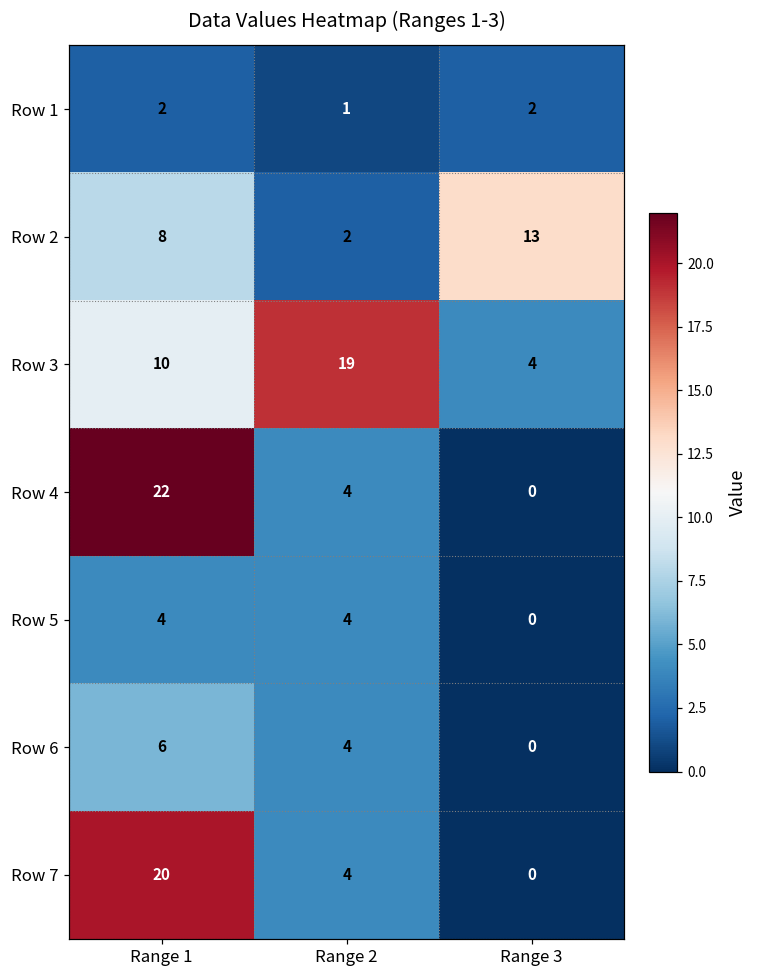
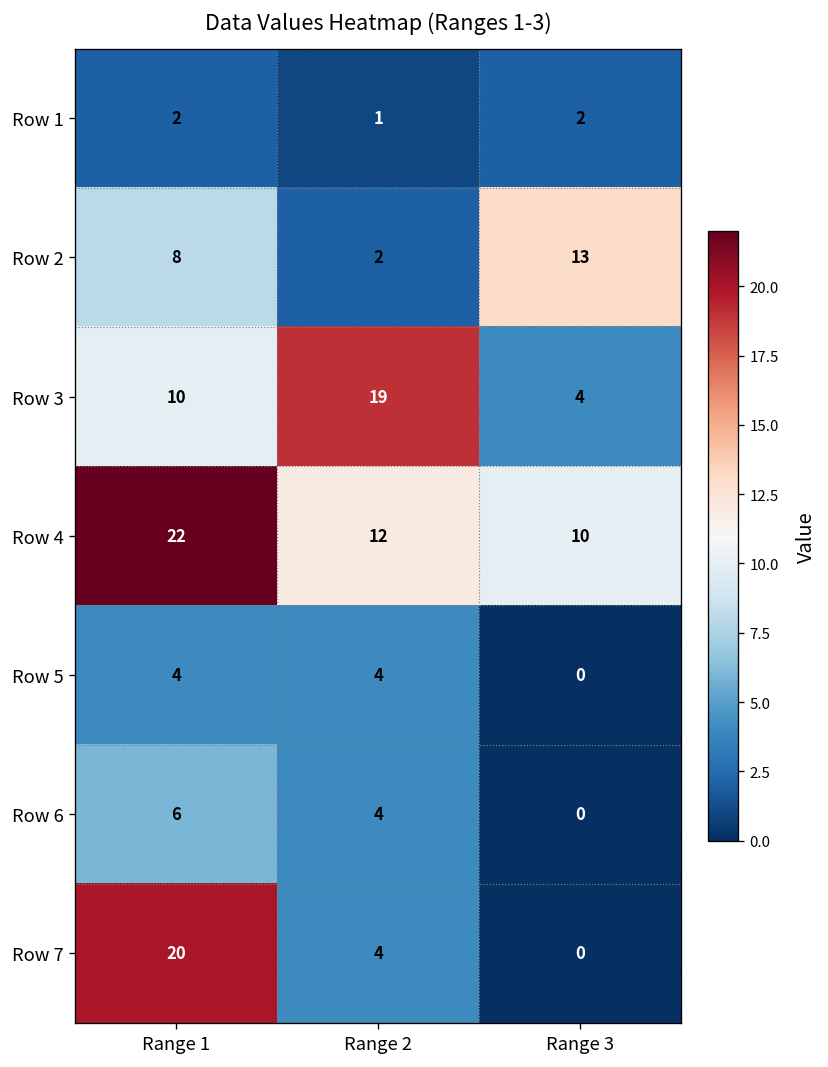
Row 4, Range 2: 4 -> 12
Row 4, Range 3: 0 -> 10
